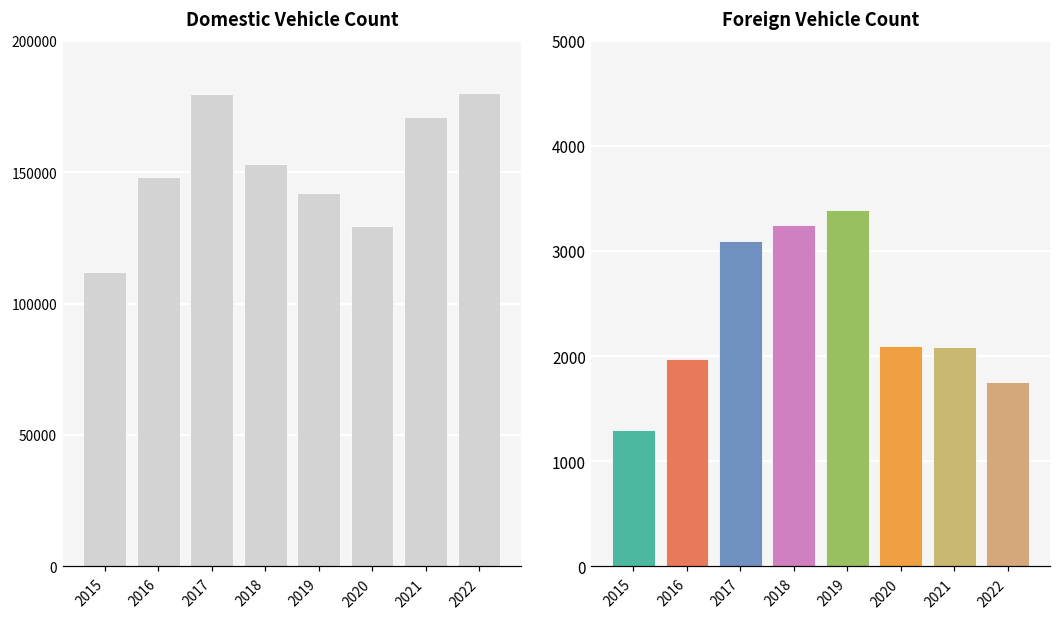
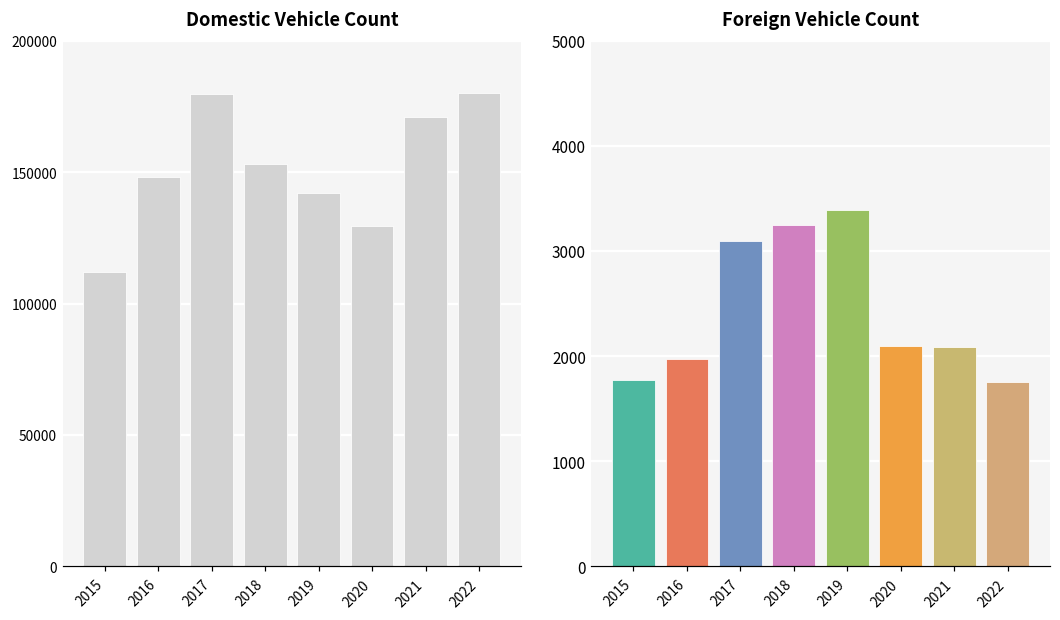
Foreign Vehicle Count, 2015: 1300 -> 1800
